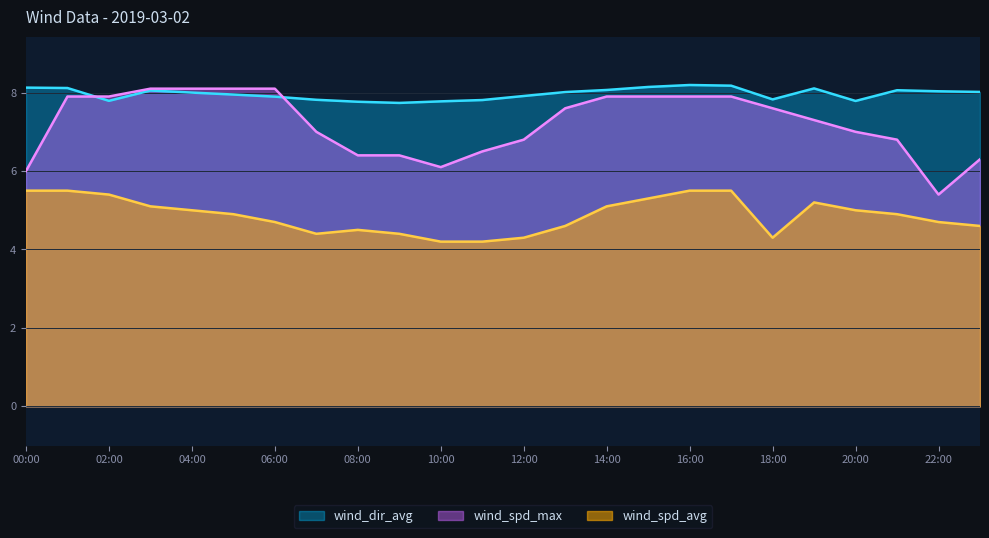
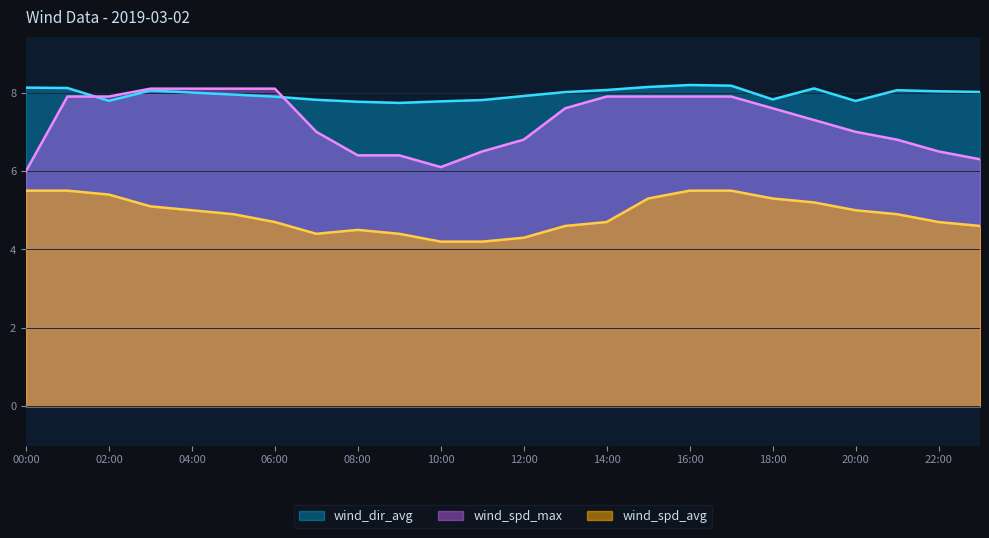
wind_spd_avg, 14:00: 5.1 -> 4.7
wind_spd_avg, 18:00: 4.3 -> 5.3
wind_spd_max, 22:00: 5.4 -> 6.5
